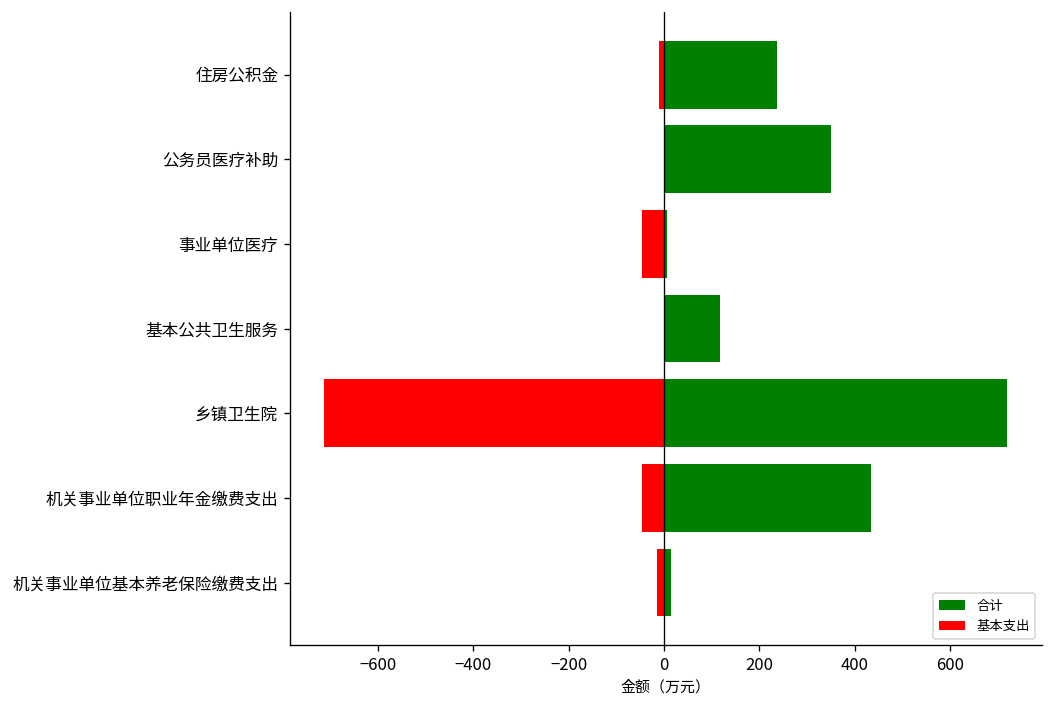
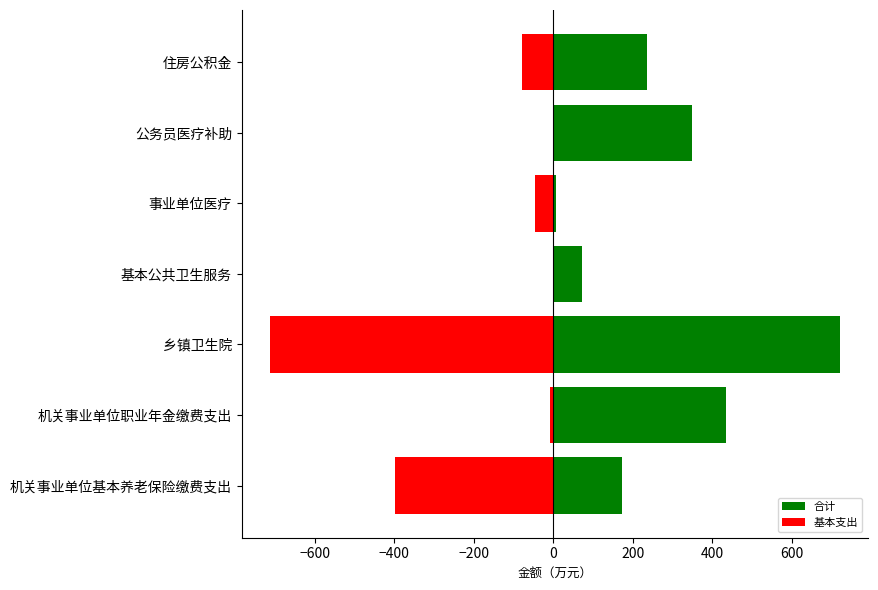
基本支出, 住房公积金: -10 -> -80
合计, 基本公共卫生服务: 120 -> 70
基本支出, 机关事业单位职业年金缴费支出: -50 -> -10
合计, 机关事业单位基本养老保险缴费支出: 10 -> 170
基本支出, 机关事业单位基本养老保险缴费支出: -10 -> -400
